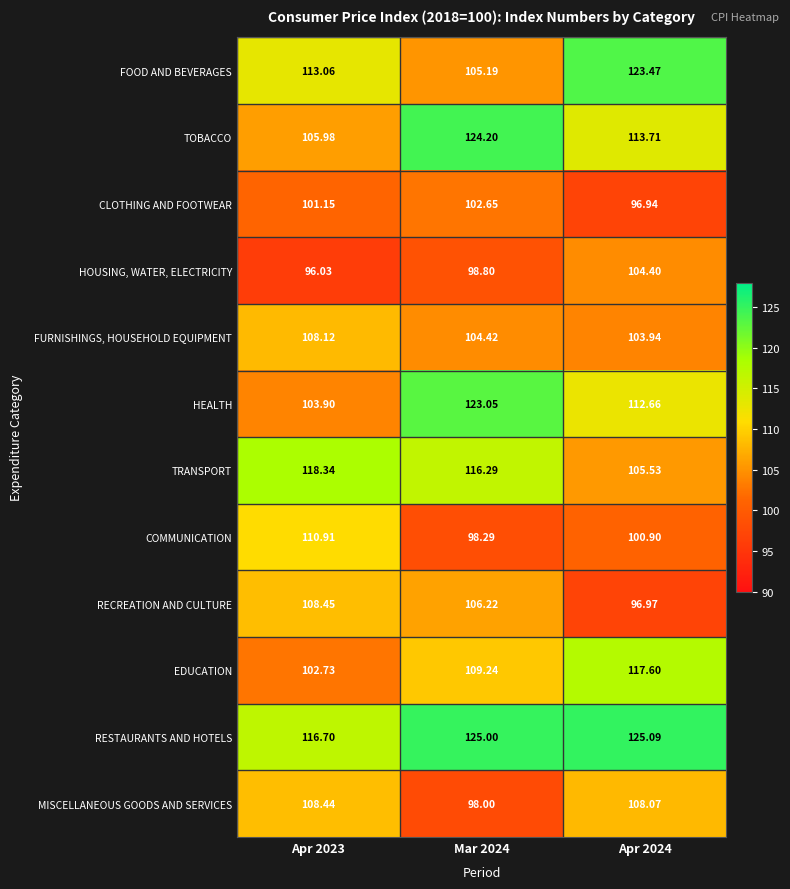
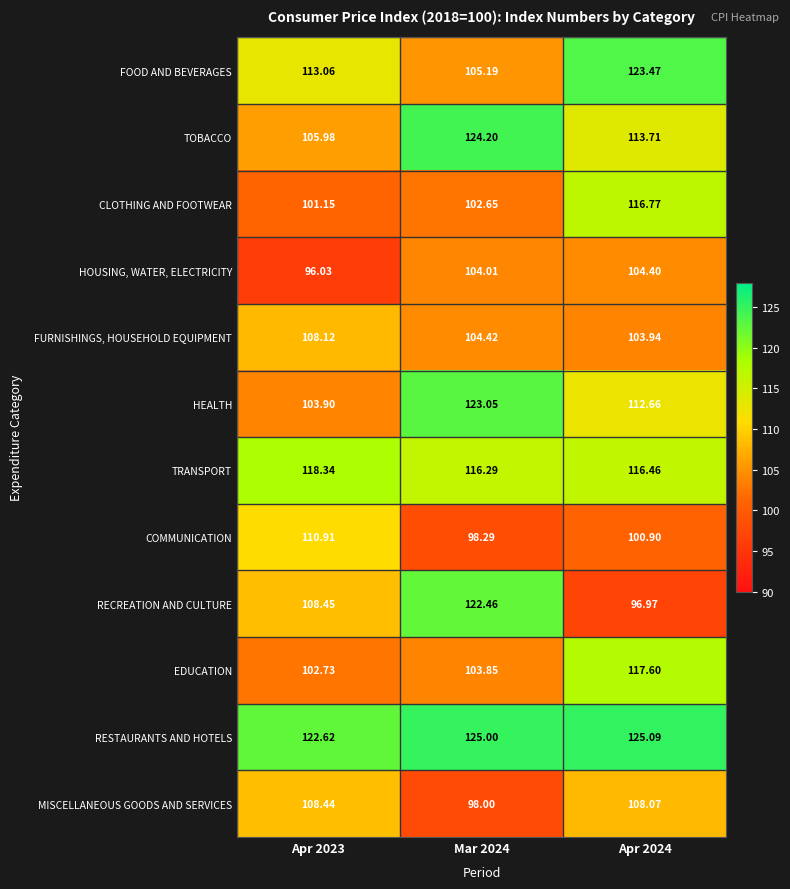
CLOTHING AND FOOTWEAR, Apr 2024: 96.94 -> 116.77
HOUSING, WATER, ELECTRICITY, Mar 2024: 98.80 -> 104.01
TRANSPORT, Apr 2024: 105.53 -> 116.46
RECREATION AND CULTURE, Mar 2024: 106.22 -> 122.46
EDUCATION, Mar 2024: 109.24 -> 103.85
RESTAURANTS AND HOTELS, Apr 2023: 116.70 -> 122.62
